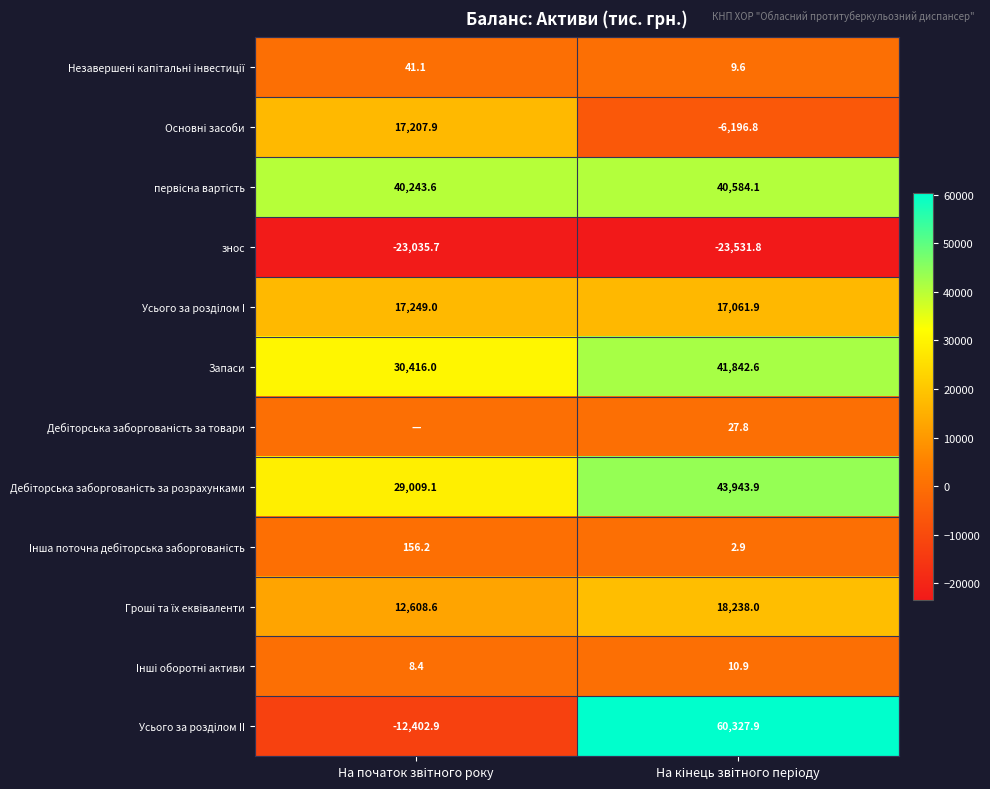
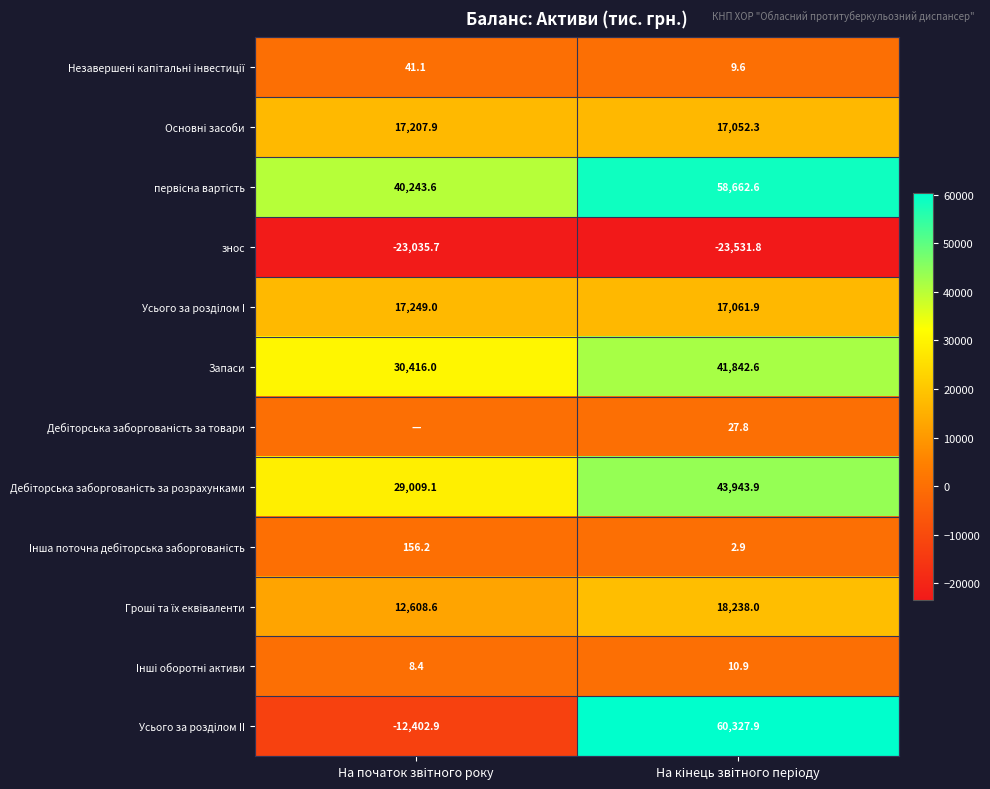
Основні засоби, На кінець звітного періоду: -6,196.8 -> 17,052.3
первісна вартість, На кінець звітного періоду: 40,584.1 -> 58,662.6
